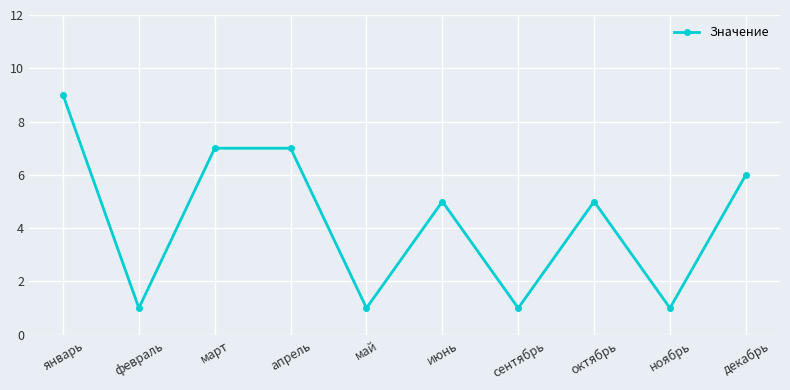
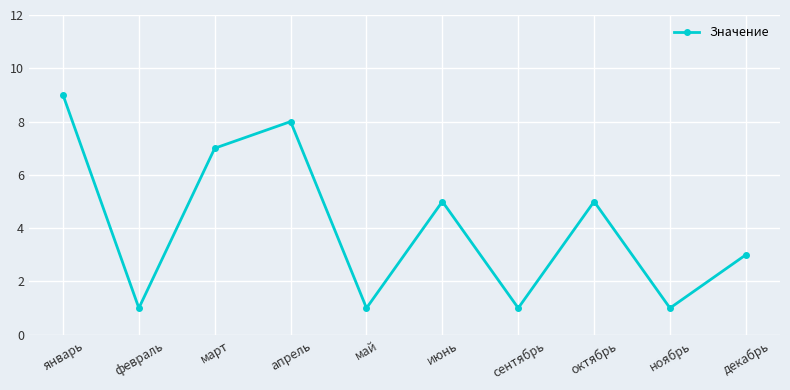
апрель: 7 -> 8
декабрь: 6 -> 3
